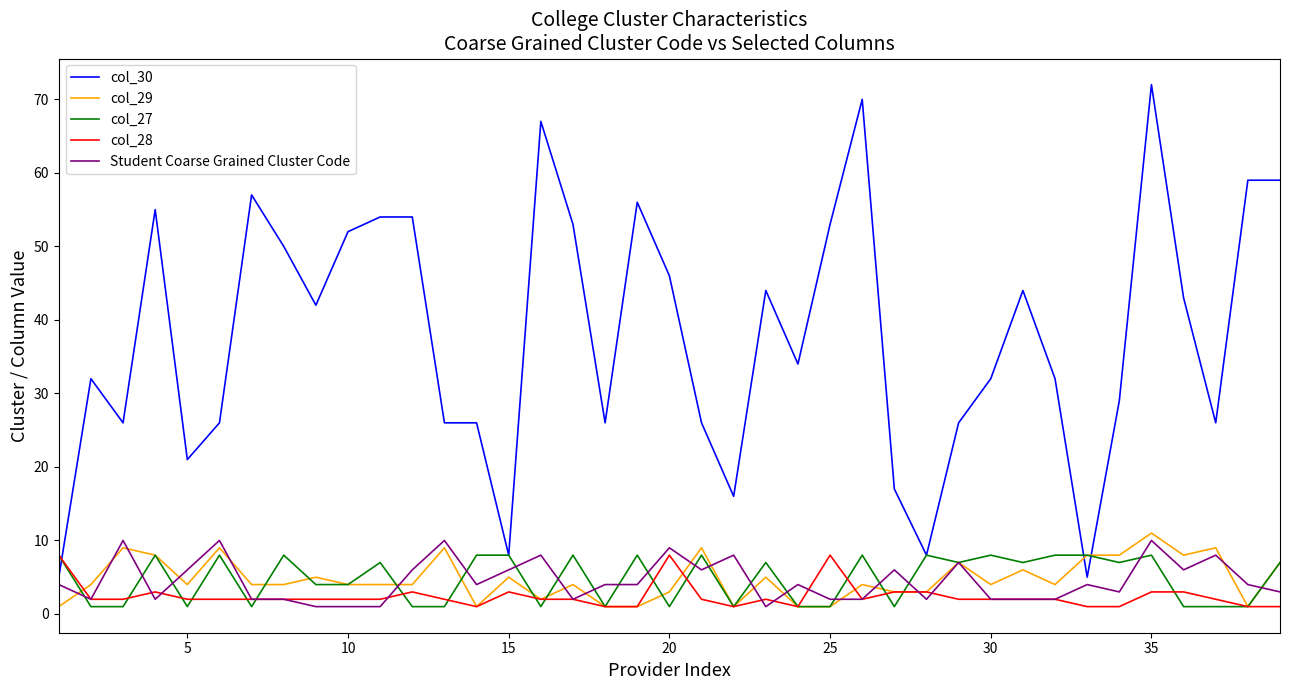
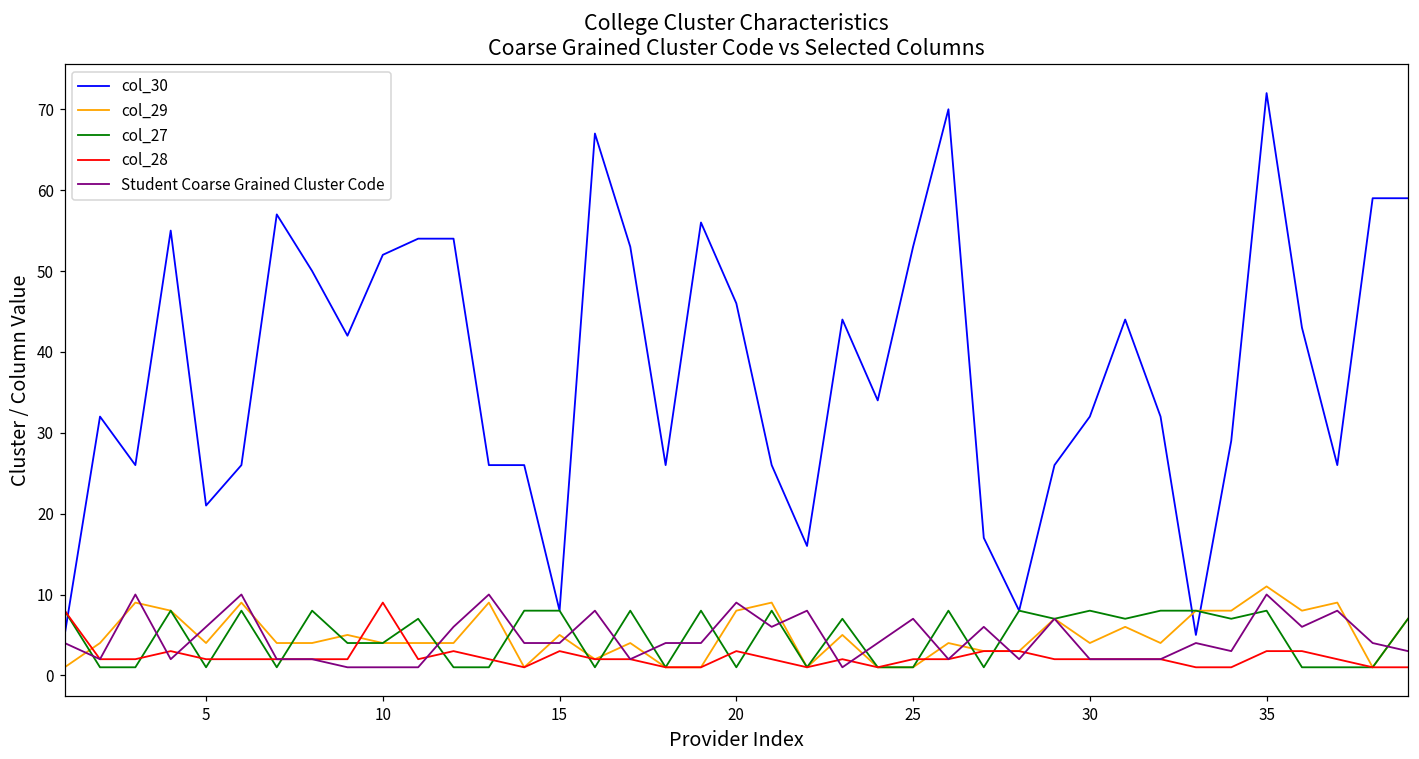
col_28, 10: 2 -> 9
Student Coarse Grained Cluster Code, 15: 6 -> 4
col_29, 20: 3 -> 8
col_28, 20: 8 -> 3
col_28, 25: 8 -> 2
Student Coarse Grained Cluster Code, 25: 2 -> 7
